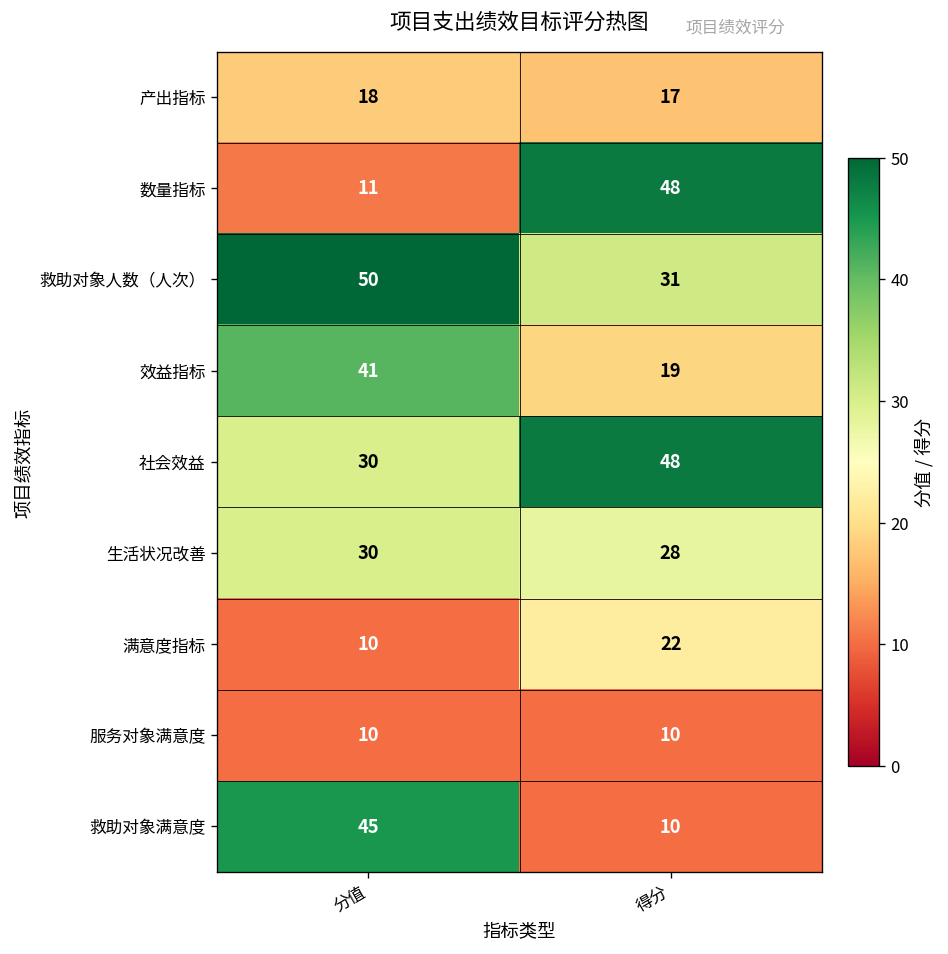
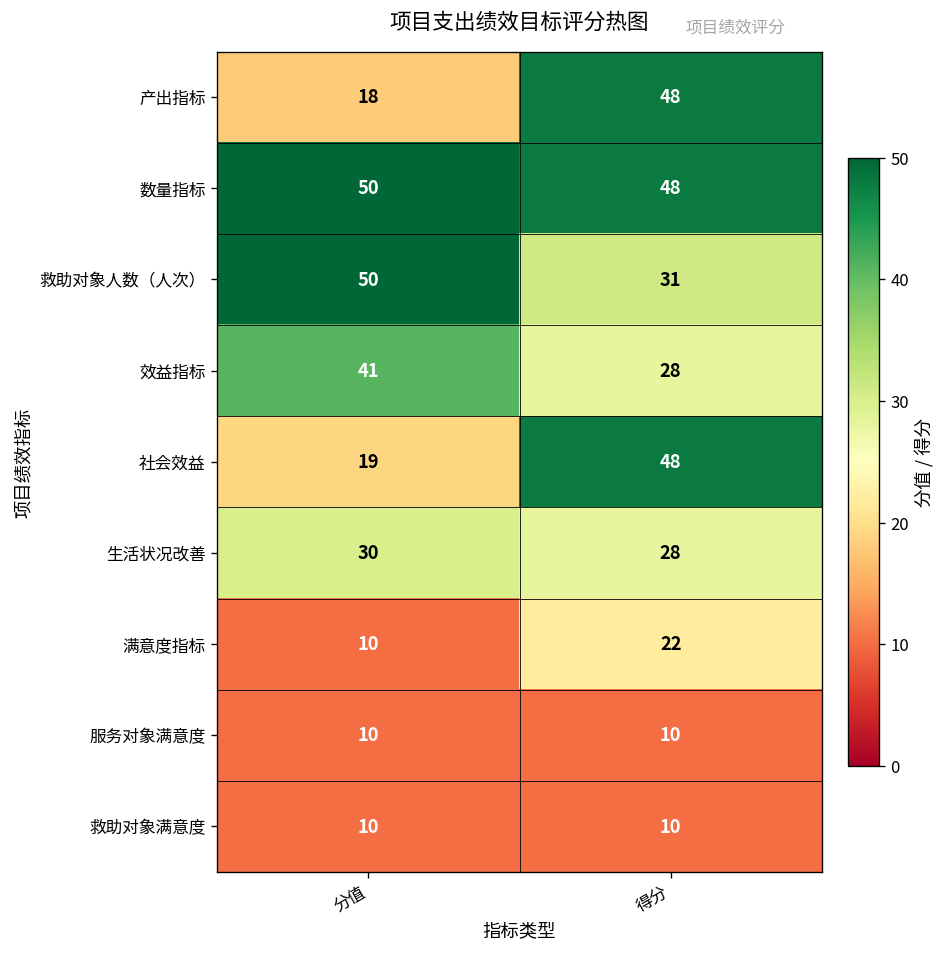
产出指标, 得分: 17 -> 48
数量指标, 分值: 11 -> 50
效益指标, 得分: 19 -> 28
社会效益, 分值: 30 -> 19
救助对象满意度, 分值: 45 -> 10
